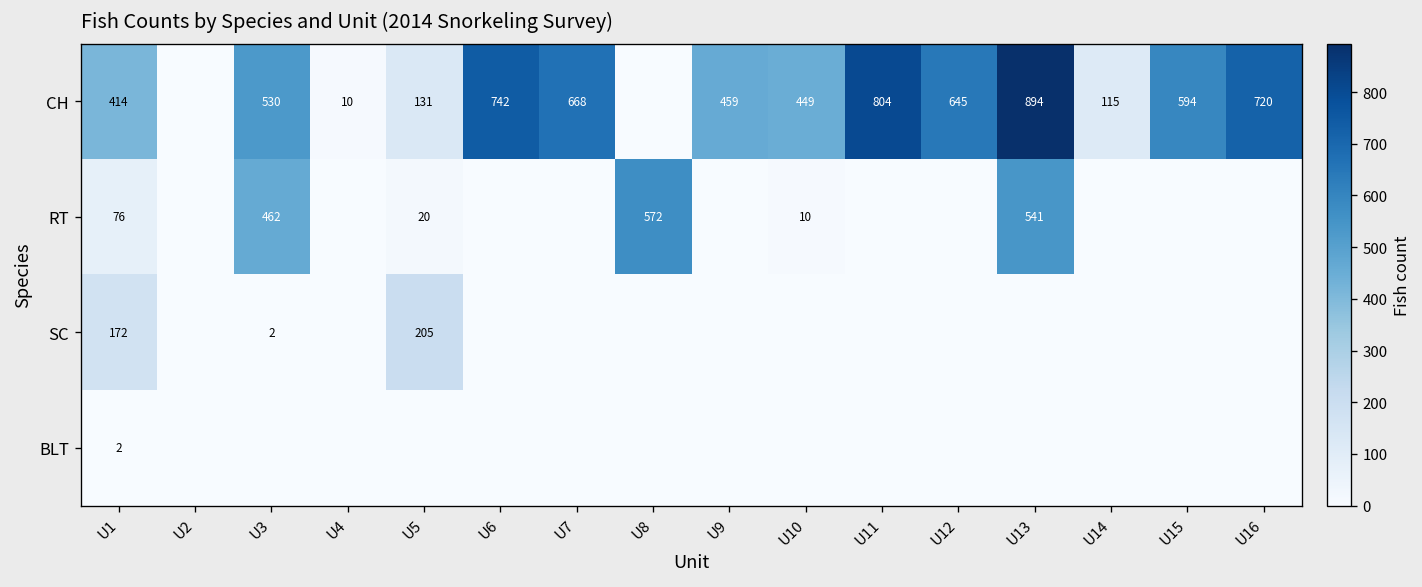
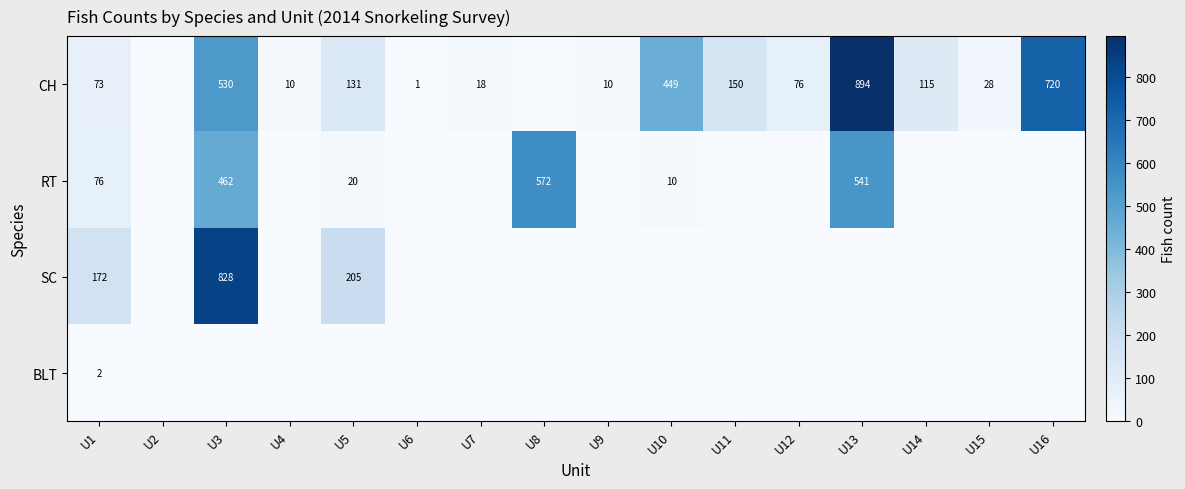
CH, U1: 414 -> 73
CH, U6: 742 -> 1
CH, U7: 668 -> 18
CH, U9: 459 -> 10
CH, U11: 804 -> 150
CH, U12: 645 -> 76
CH, U15: 594 -> 28
SC, U3: 2 -> 828
